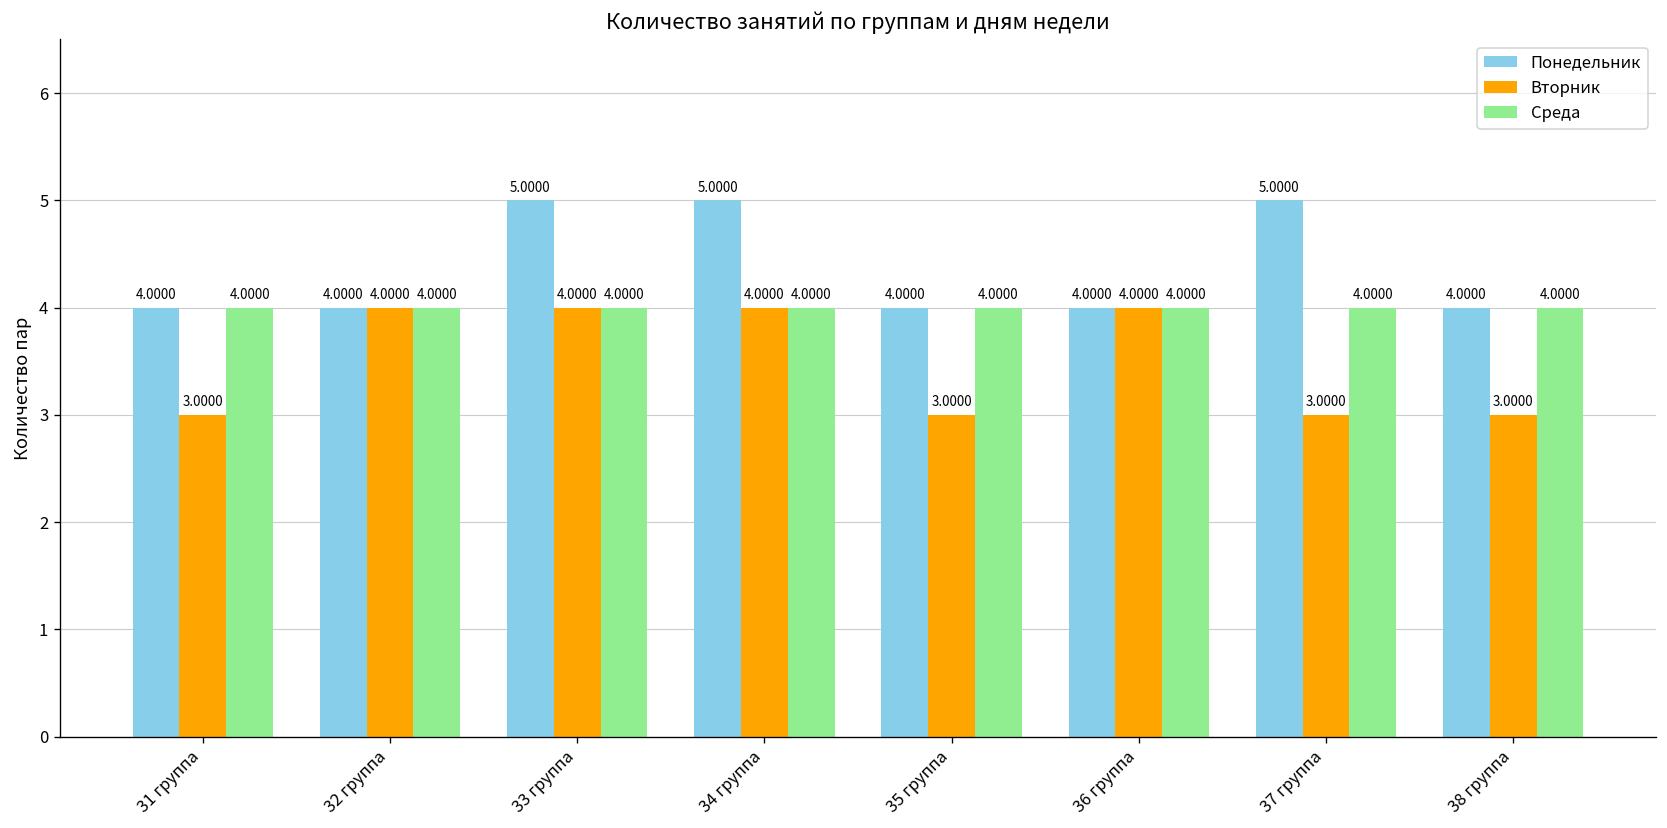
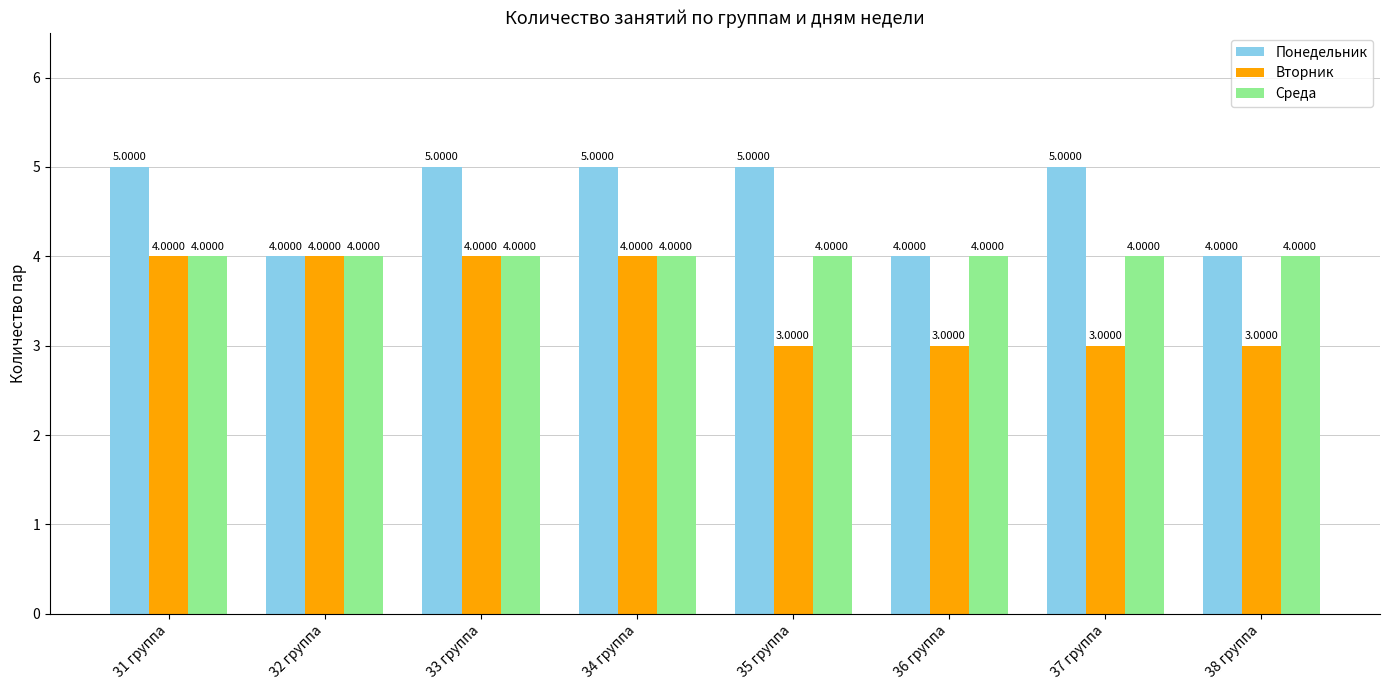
Понедельник, 31 группа: 4.0000 -> 5.0000
Вторник, 31 группа: 3.0000 -> 4.0000
Понедельник, 35 группа: 4.0000 -> 5.0000
Вторник, 36 группа: 4.0000 -> 3.0000
